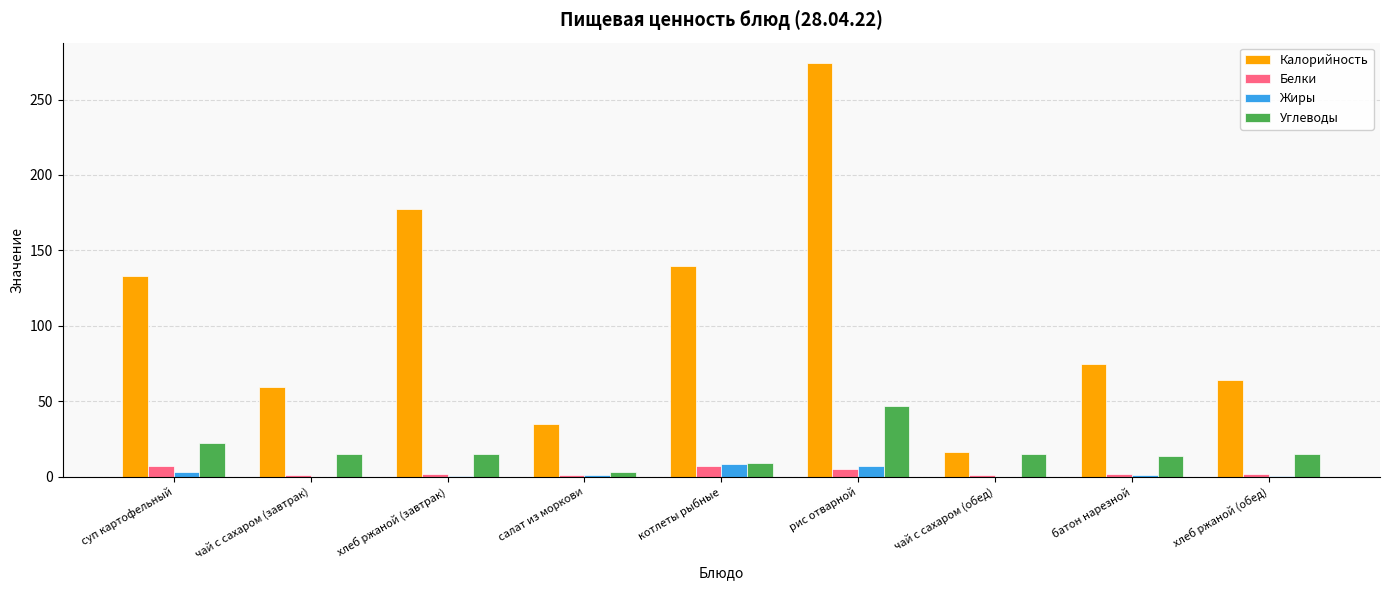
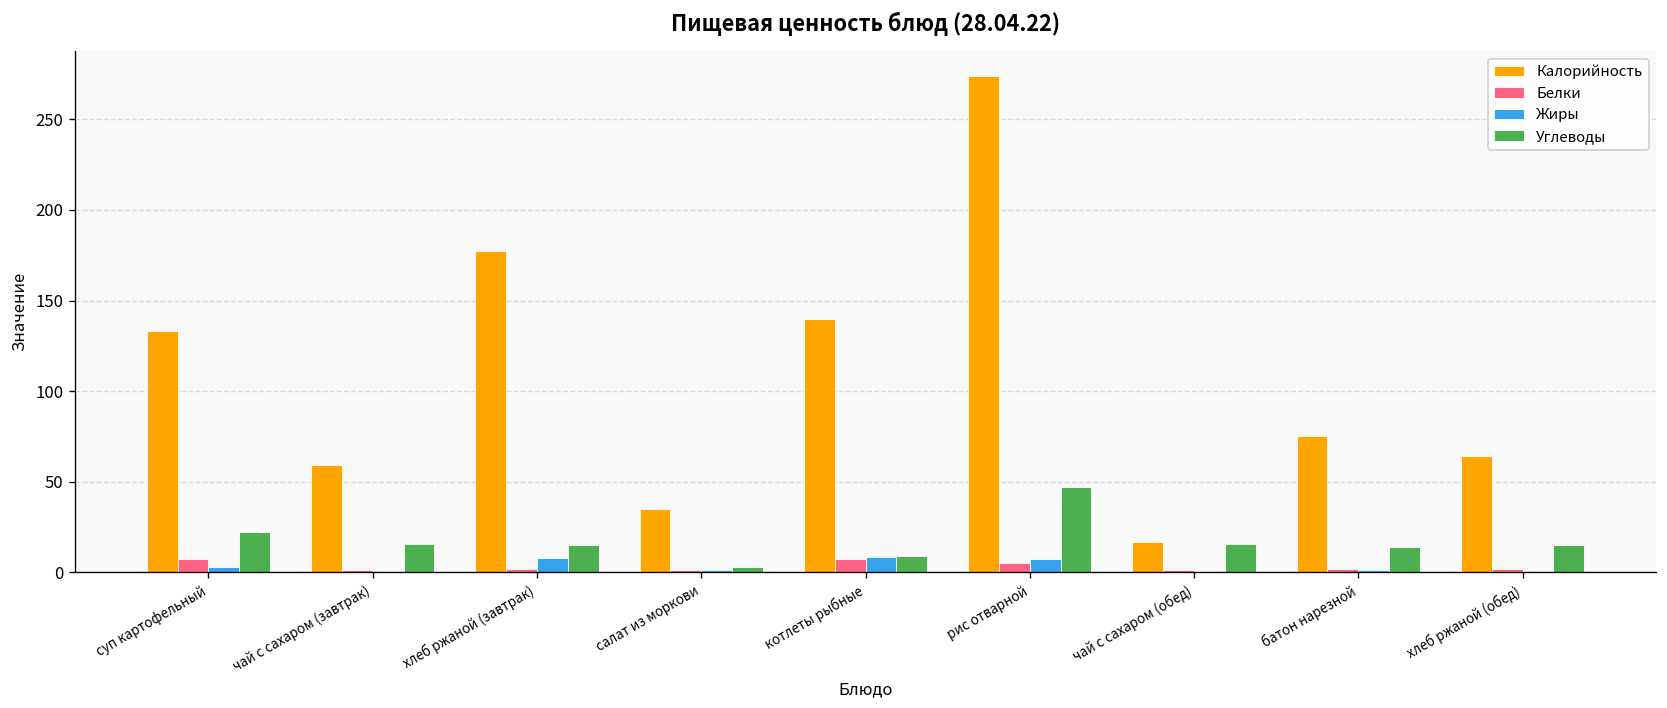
Жиры, хлеб ржаной (завтрак): 0 -> 8
